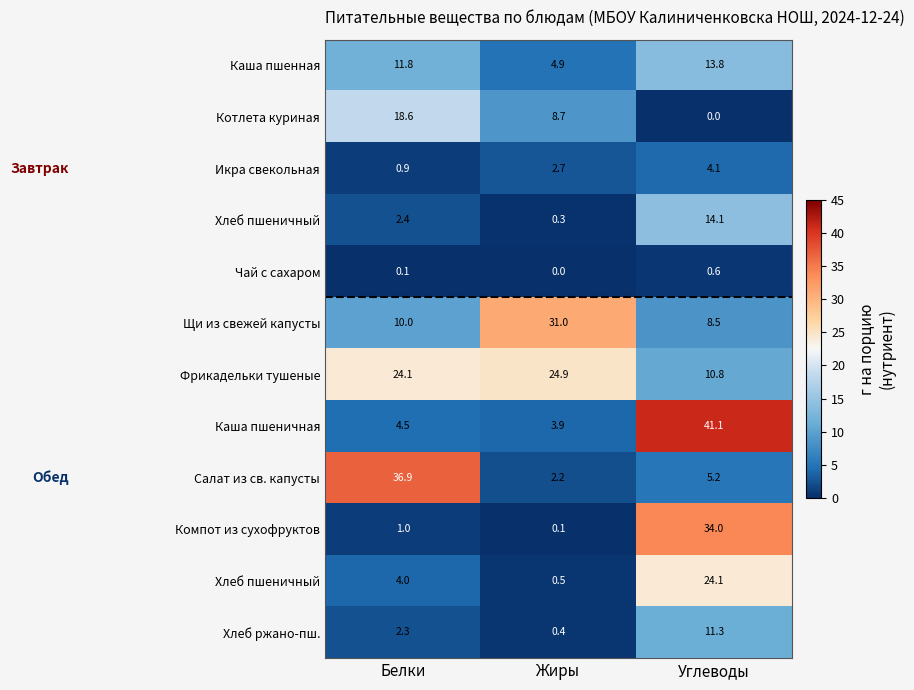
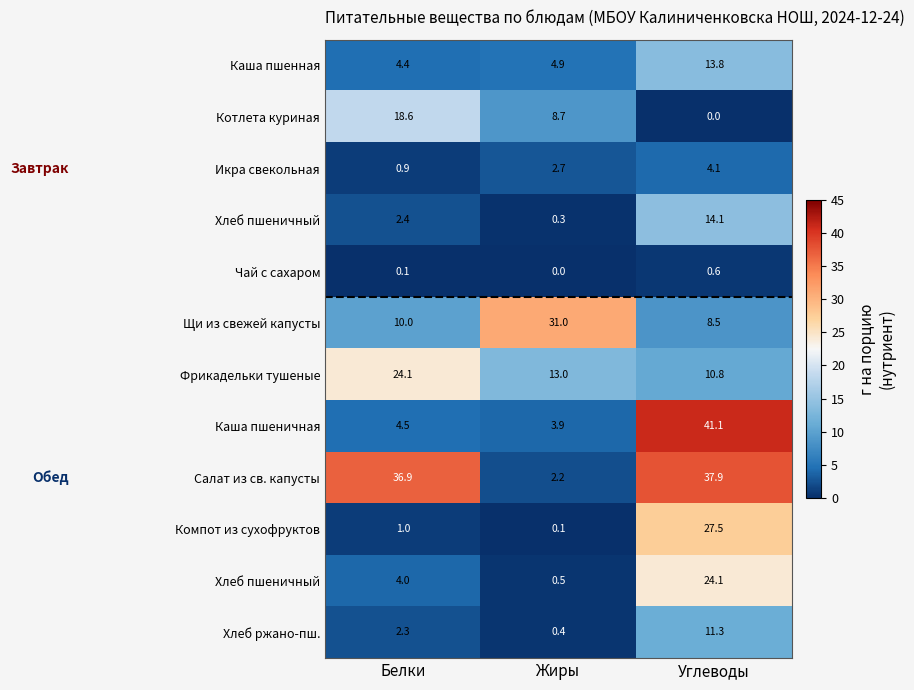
Каша пшенная, Белки: 11.8 -> 4.4
Фрикадельки тушеные, Жиры: 24.9 -> 13.0
Салат из св. капусты, Углеводы: 5.2 -> 37.9
Компот из сухофруктов, Углеводы: 34.0 -> 27.5
